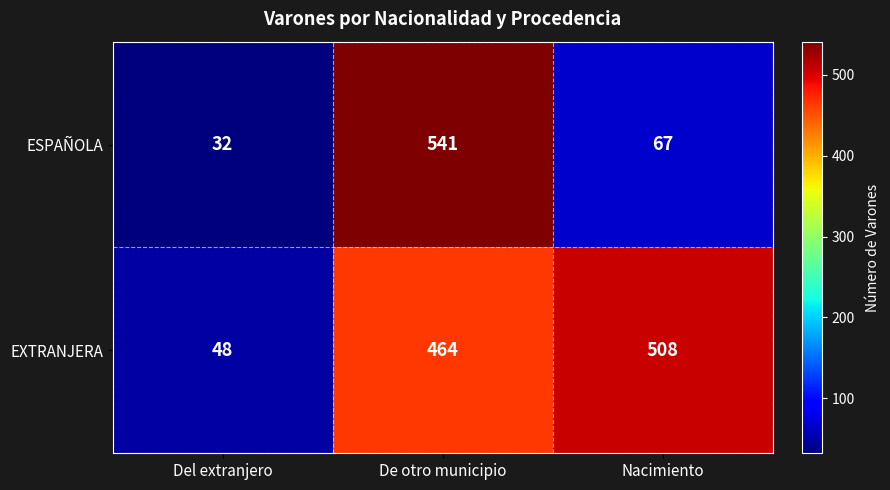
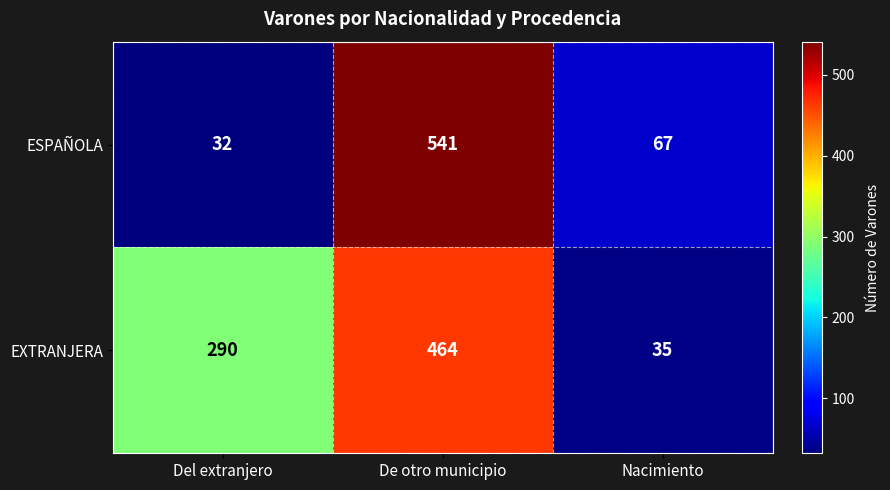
EXTRANJERA, Del extranjero: 48 -> 290
EXTRANJERA, Nacimiento: 508 -> 35
